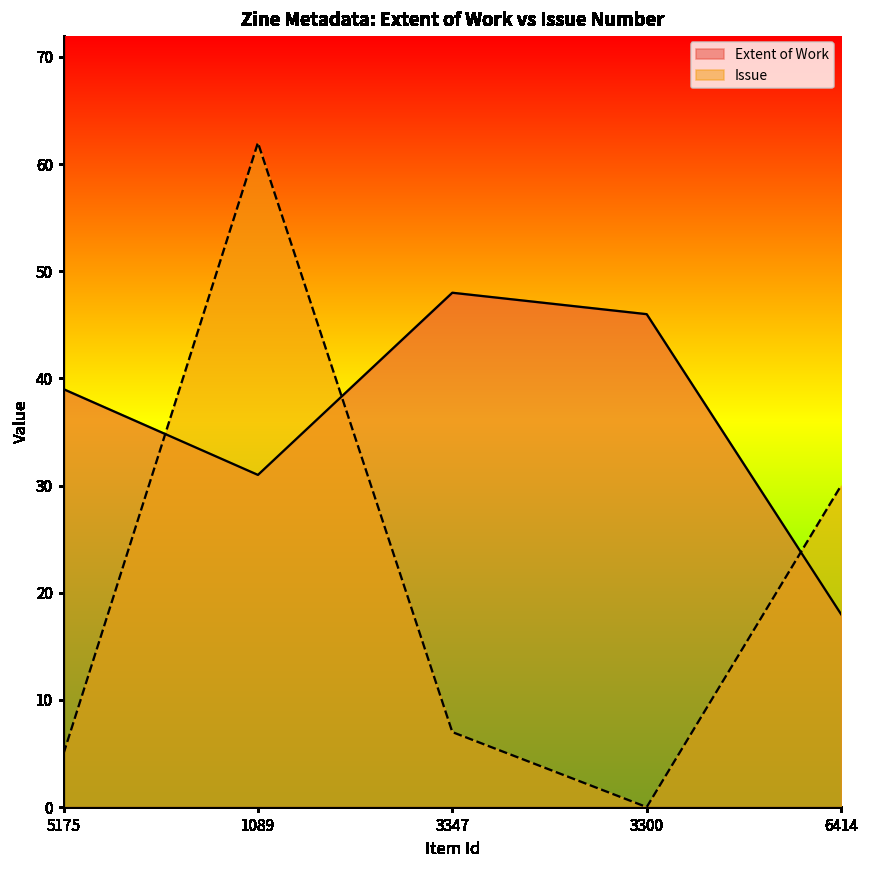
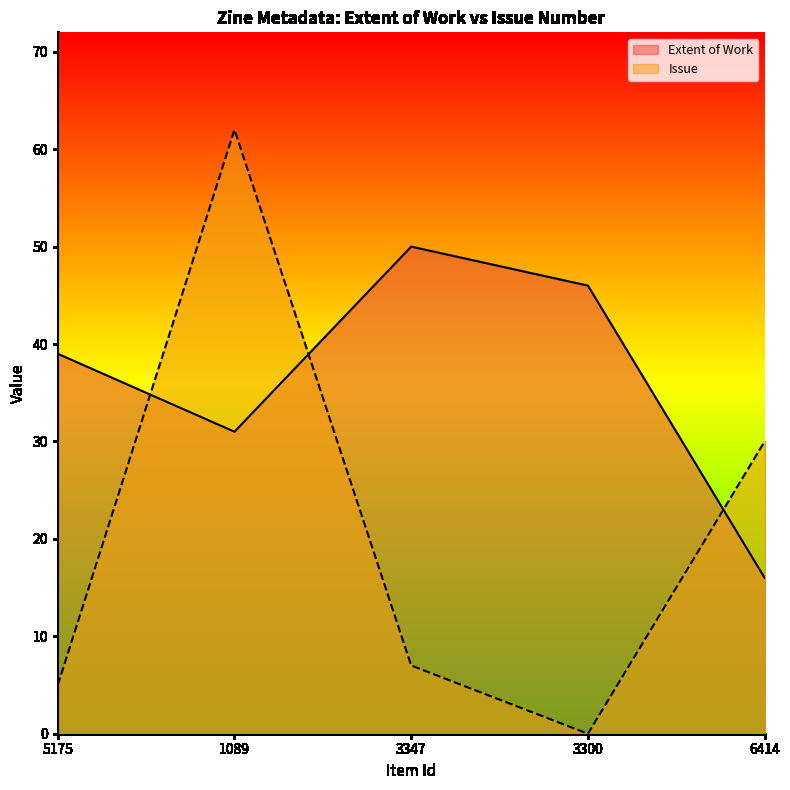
Extent of Work, 3347: 48 -> 50
Extent of Work, 6414: 18 -> 16
